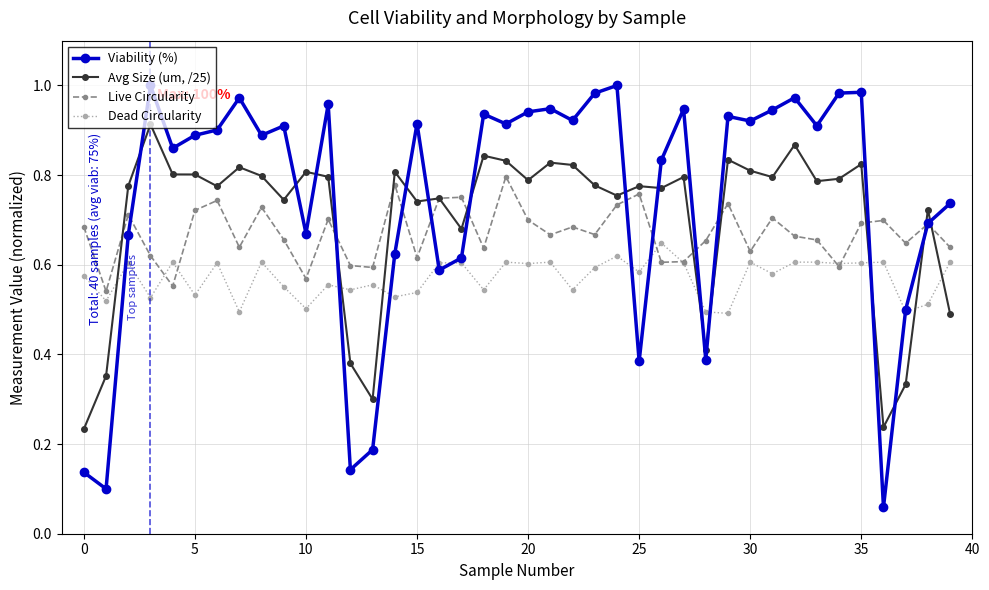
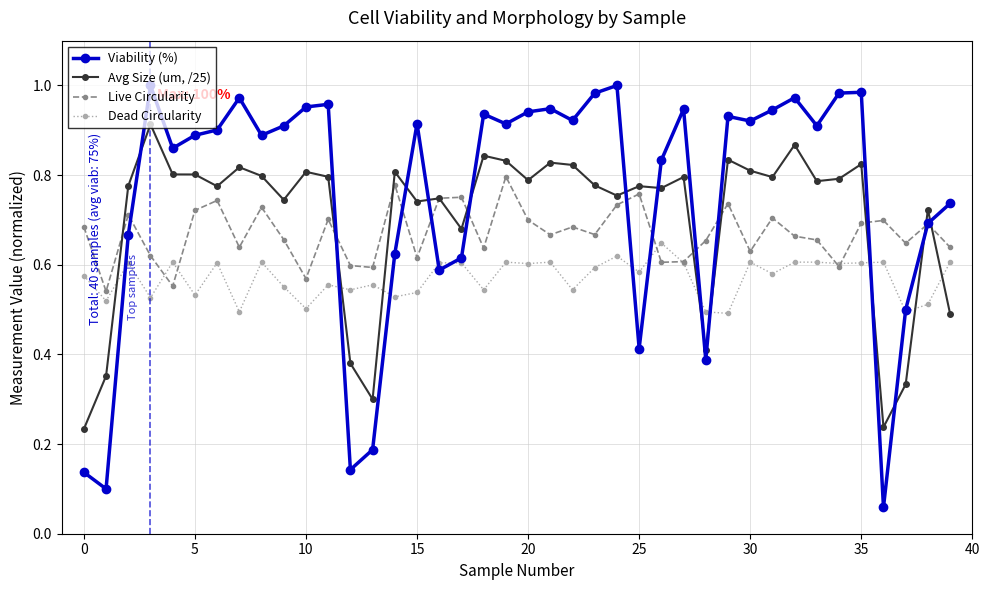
Viability (%), 10: 0.67 -> 0.95
Viability (%), 25: 0.38 -> 0.41
